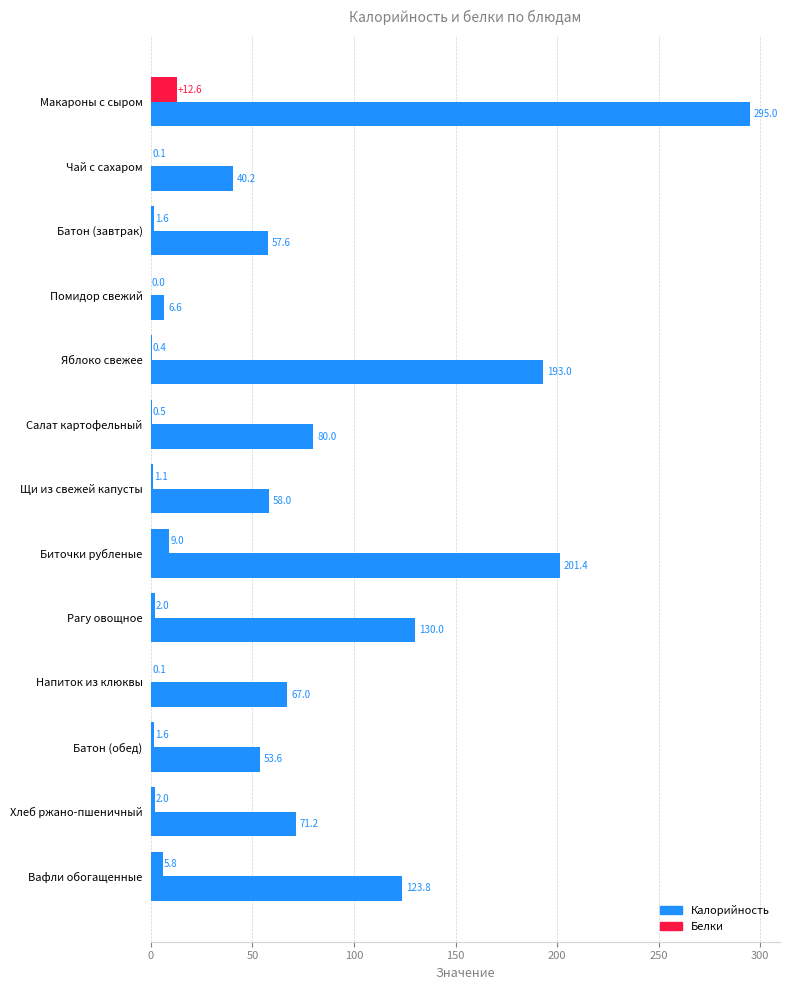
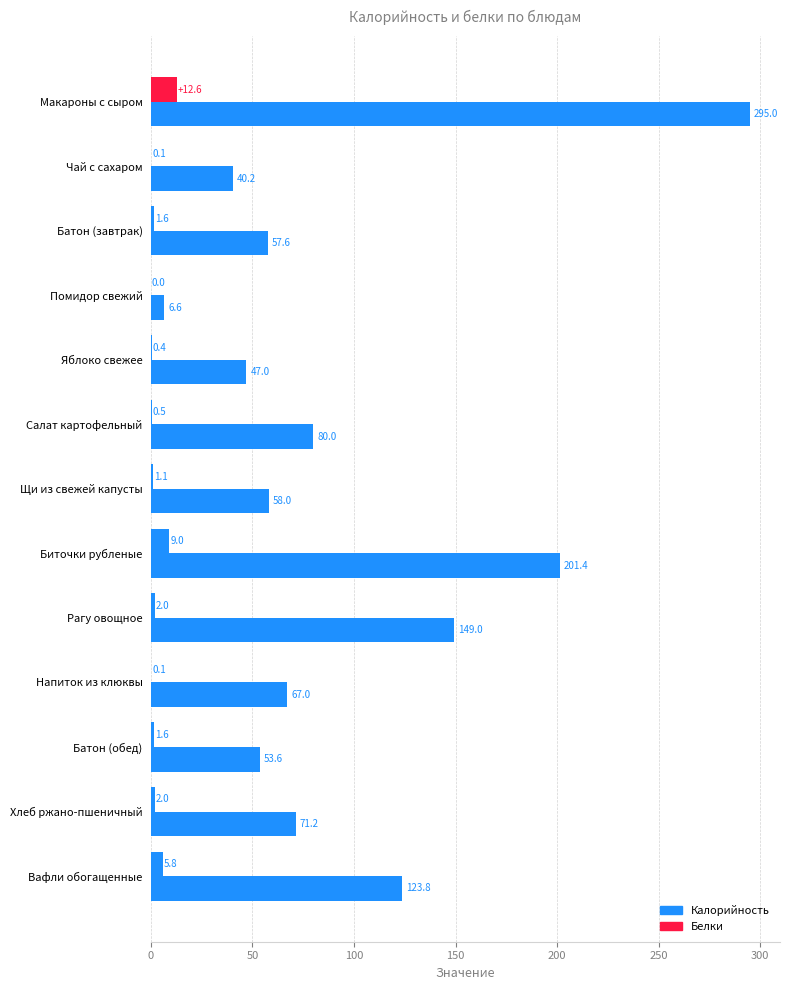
Калорийность, Яблоко свежее: 193.0 -> 47.0
Калорийность, Рагу овощное: 130.0 -> 149.0
